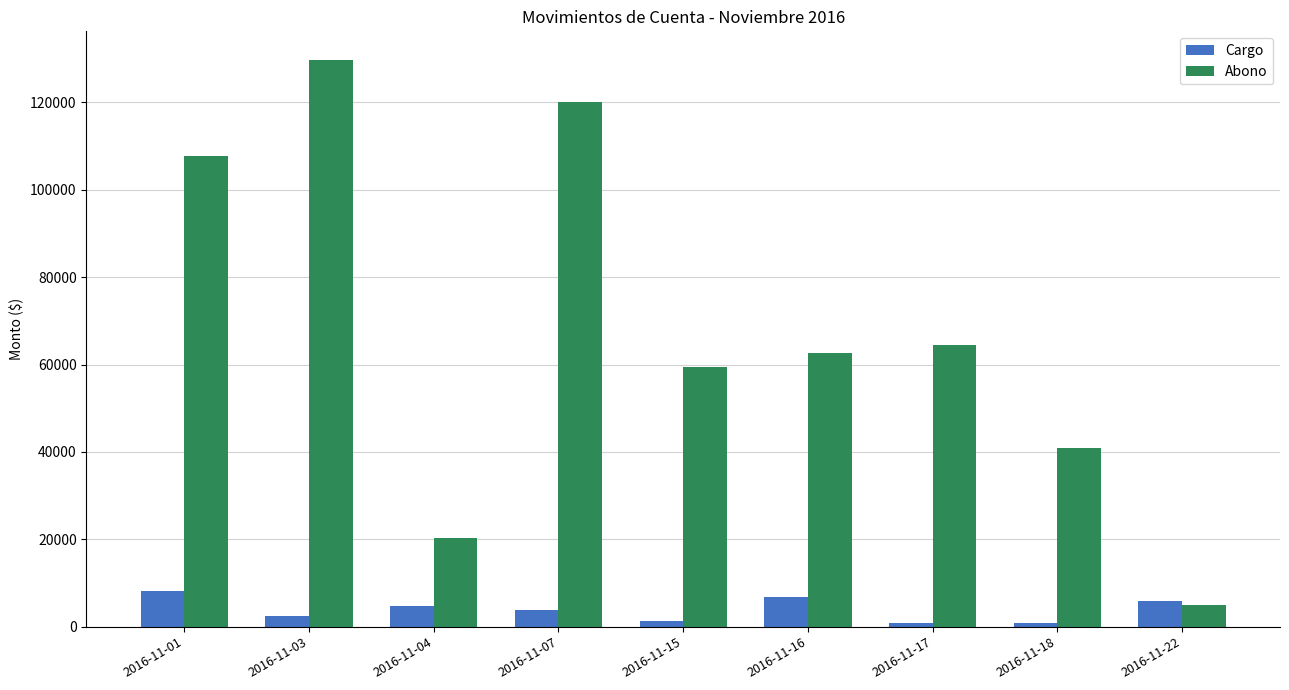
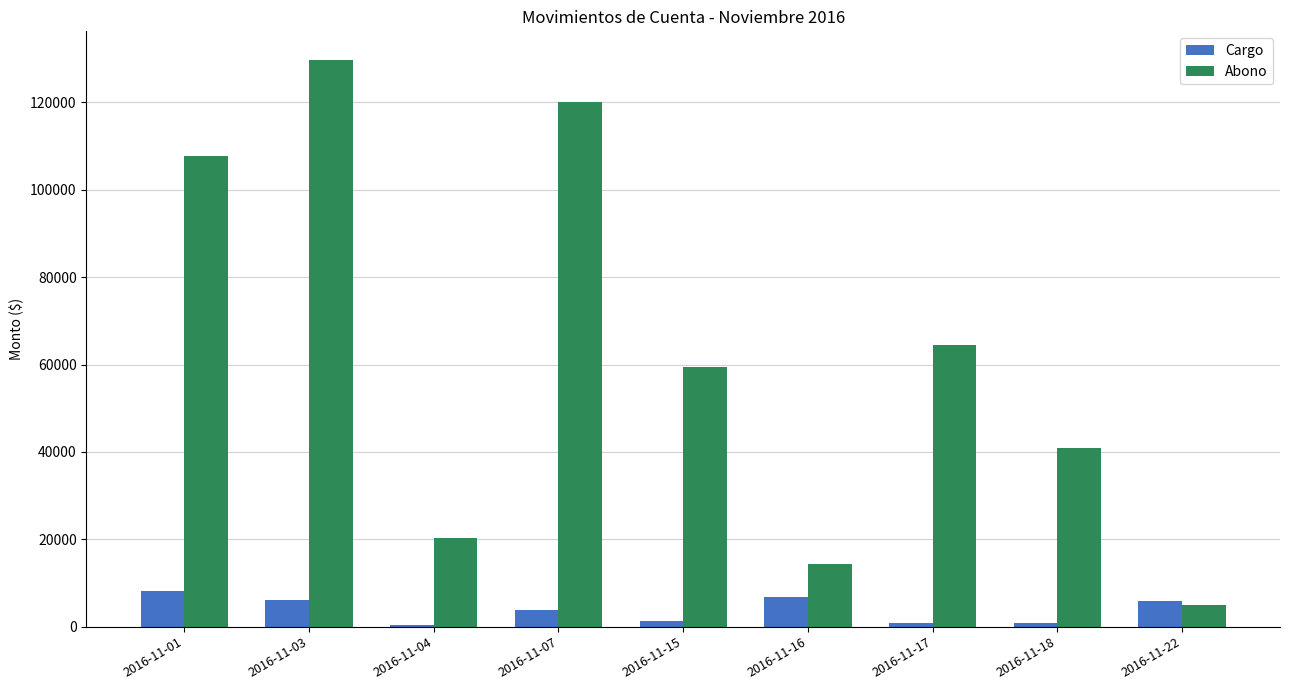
Cargo, 2016-11-03: 2000 -> 6000
Cargo, 2016-11-04: 5000 -> 0
Abono, 2016-11-16: 63000 -> 14000
